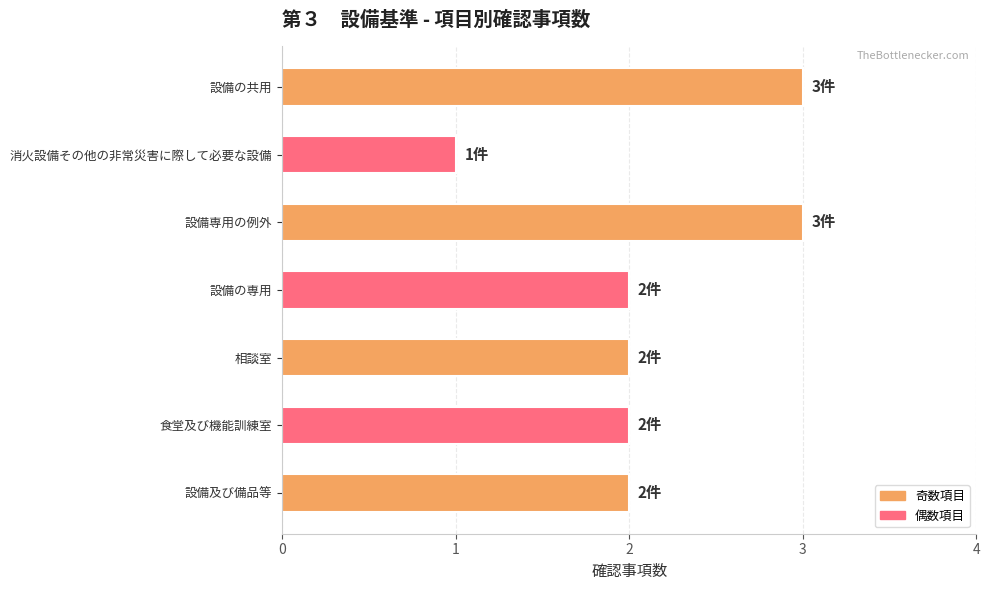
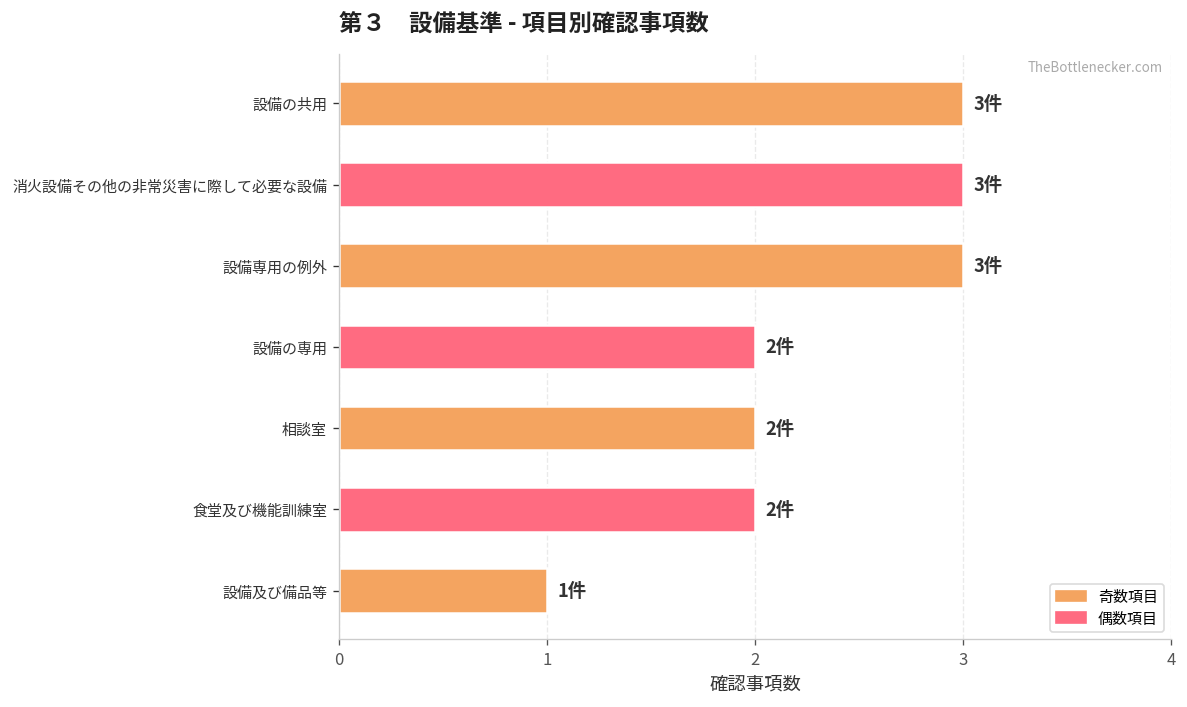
消火設備その他の非常災害に際して必要な設備: 1件 -> 3件
設備及び備品等: 2件 -> 1件
